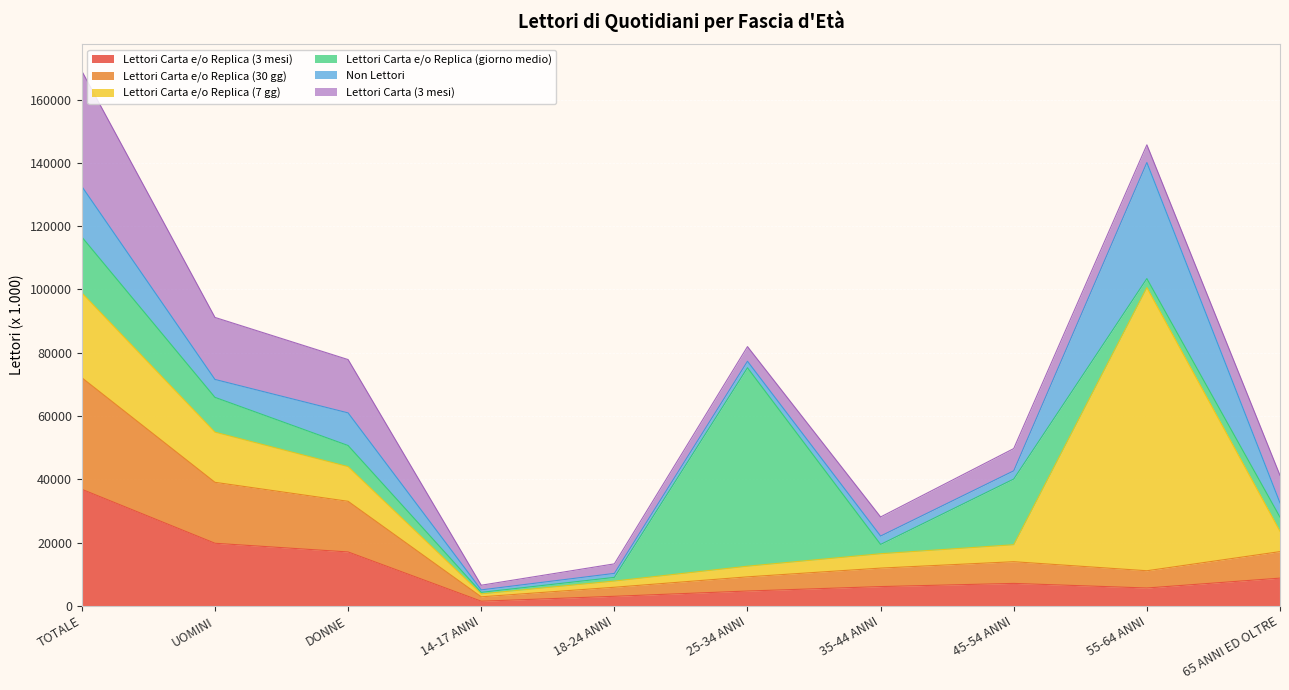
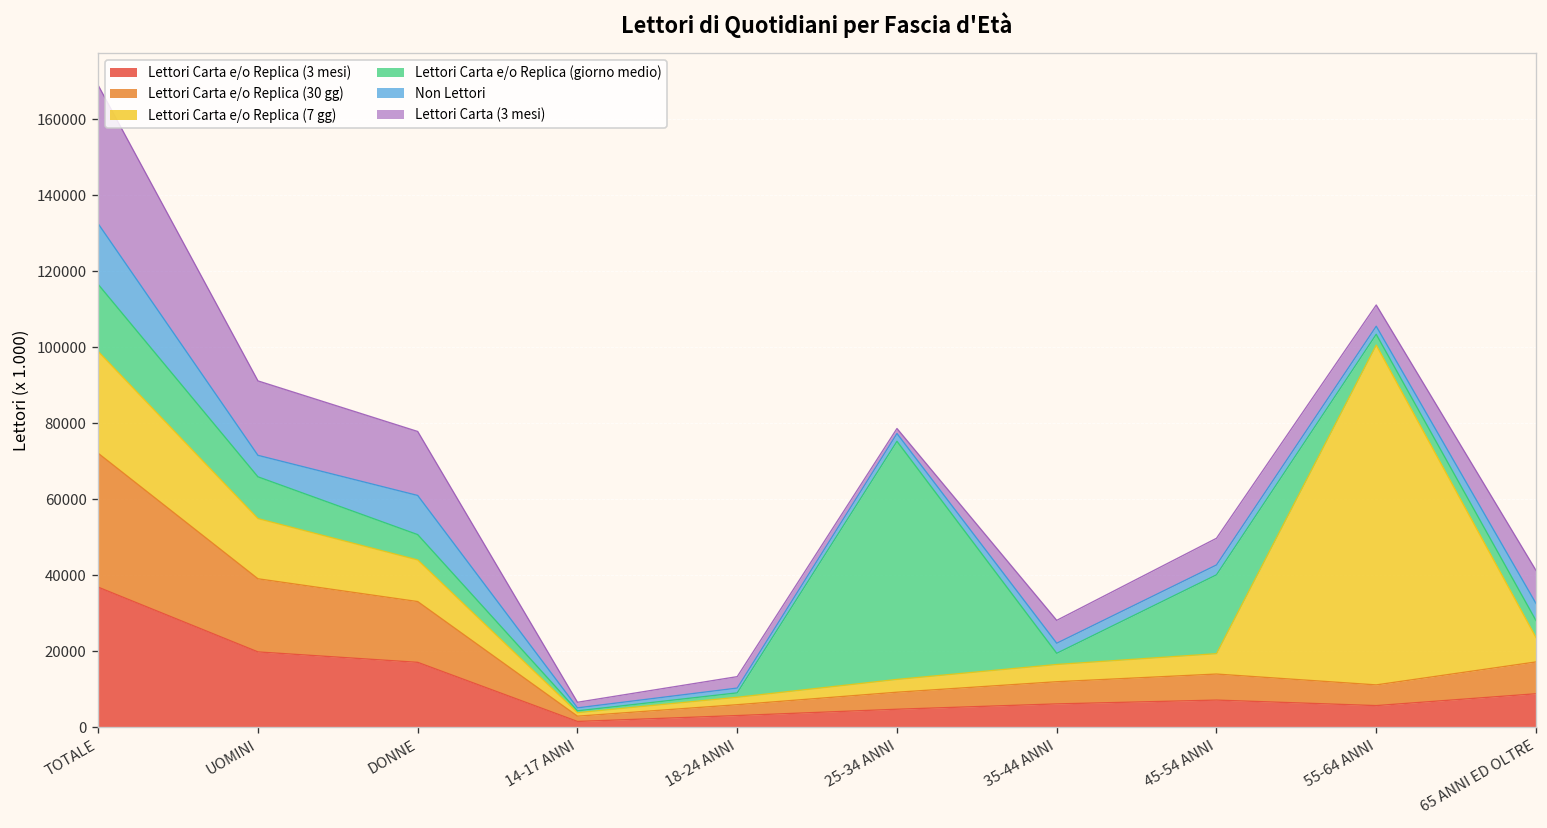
Lettori Carta (3 mesi), 25-34 ANNI: 5000 -> 1000
Non Lettori, 55-64 ANNI: 37000 -> 2000
